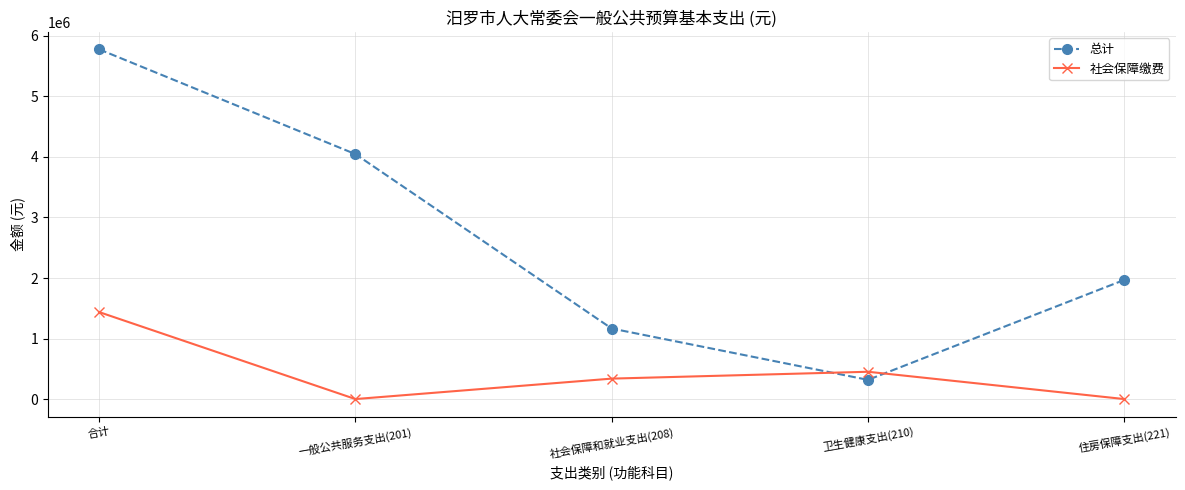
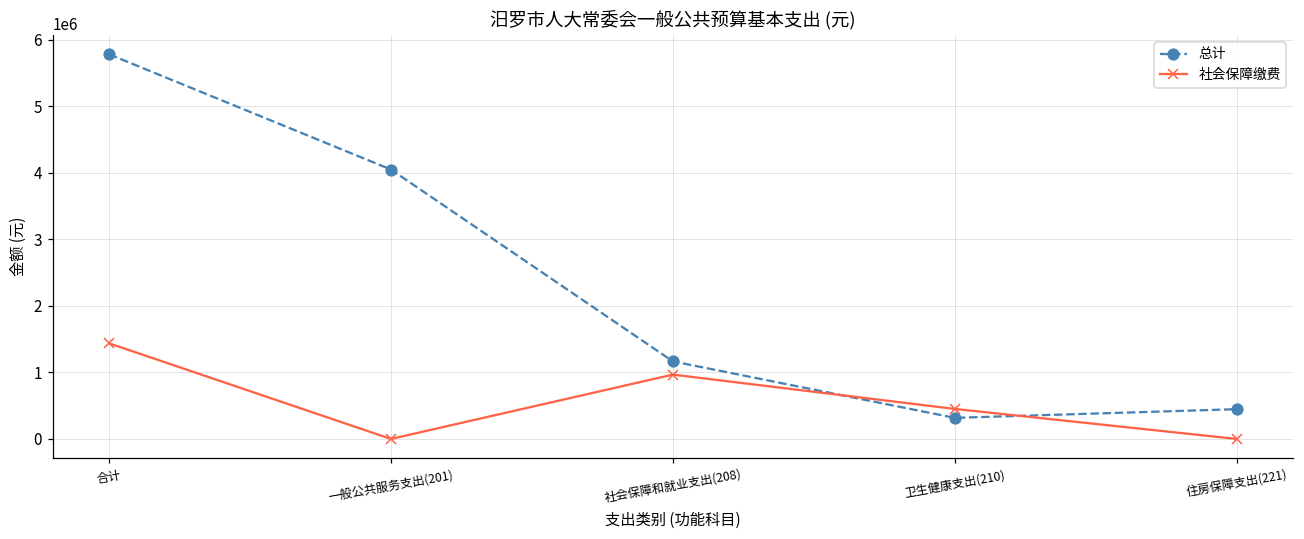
社会保障缴费, 社会保障和就业支出(208): 300000 -> 1000000
总计, 住房保障支出(221): 2000000 -> 400000
